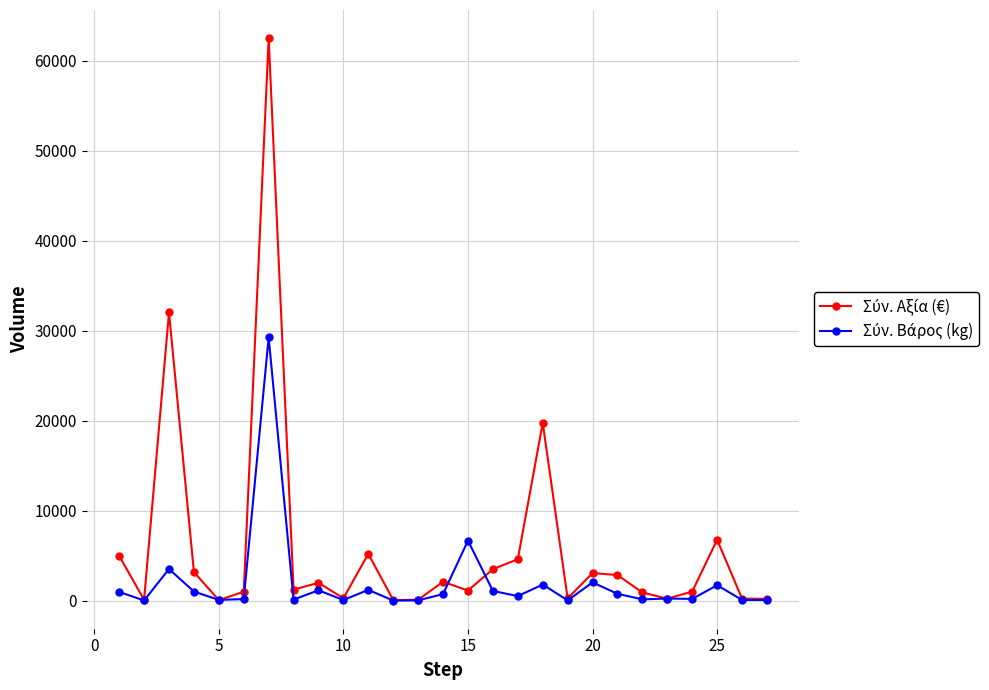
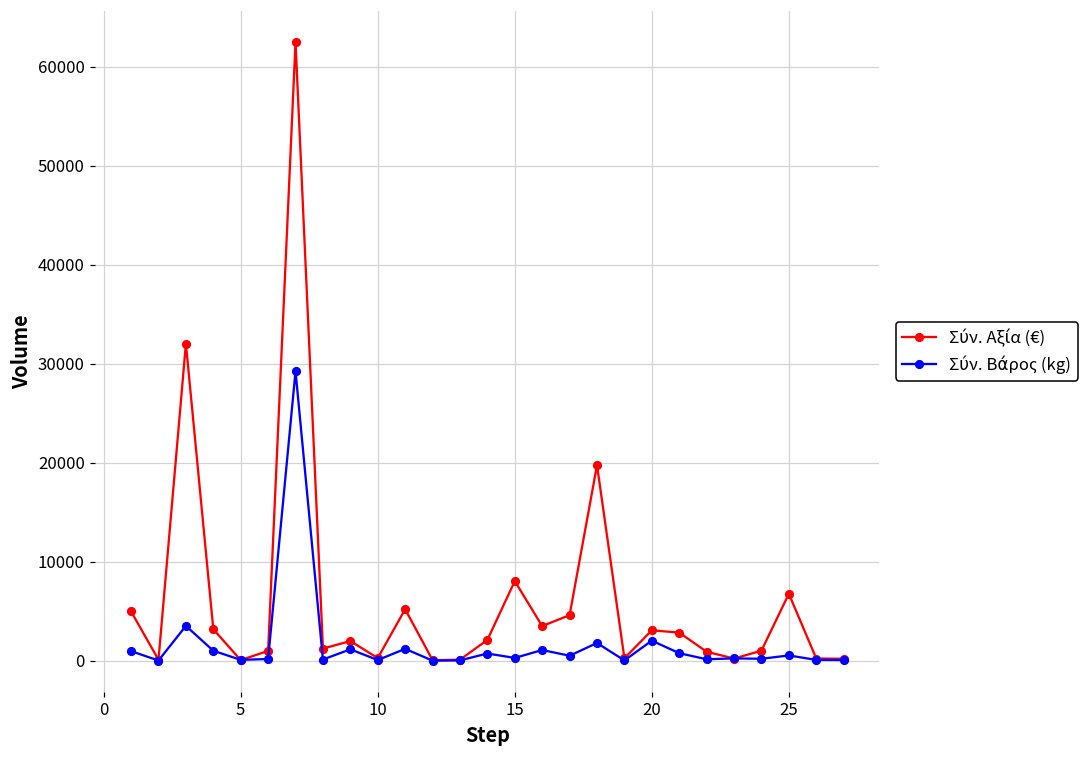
Σύν. Αξία (€), 15: 1000 -> 8000
Σύν. Βάρος (kg), 15: 7000 -> 0
Σύν. Βάρος (kg), 25: 2000 -> 1000
